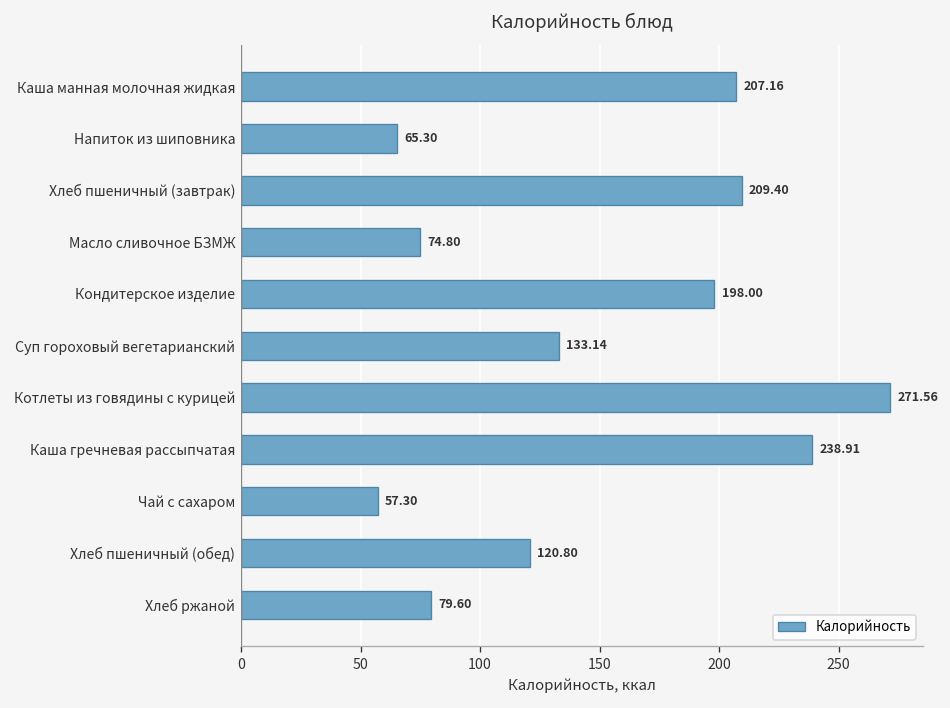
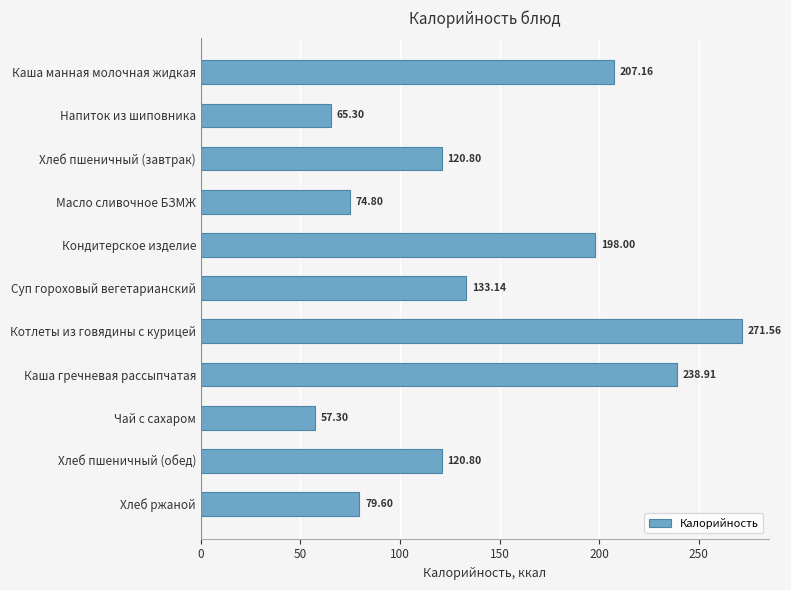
Хлеб пшеничный (завтрак): 209.40 -> 120.80
